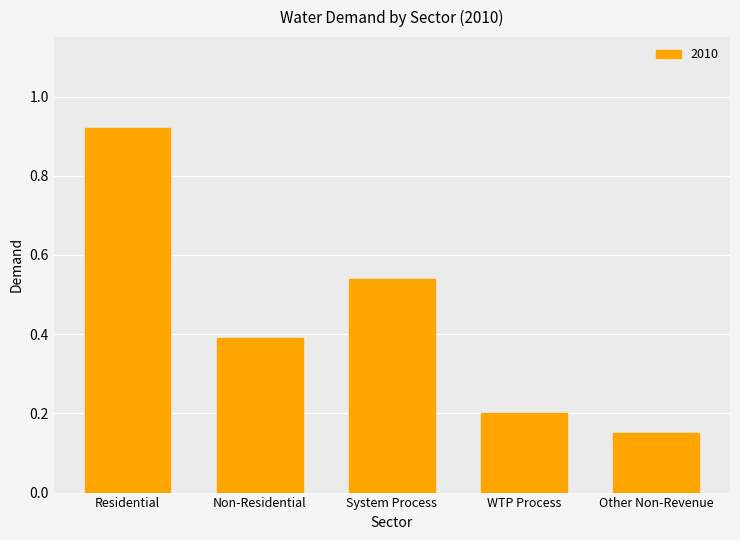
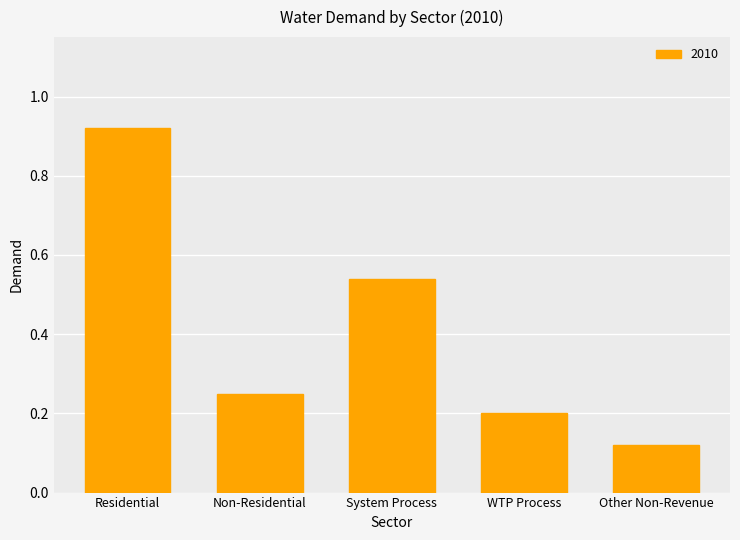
Non-Residential: 0.39 -> 0.25
Other Non-Revenue: 0.15 -> 0.12
